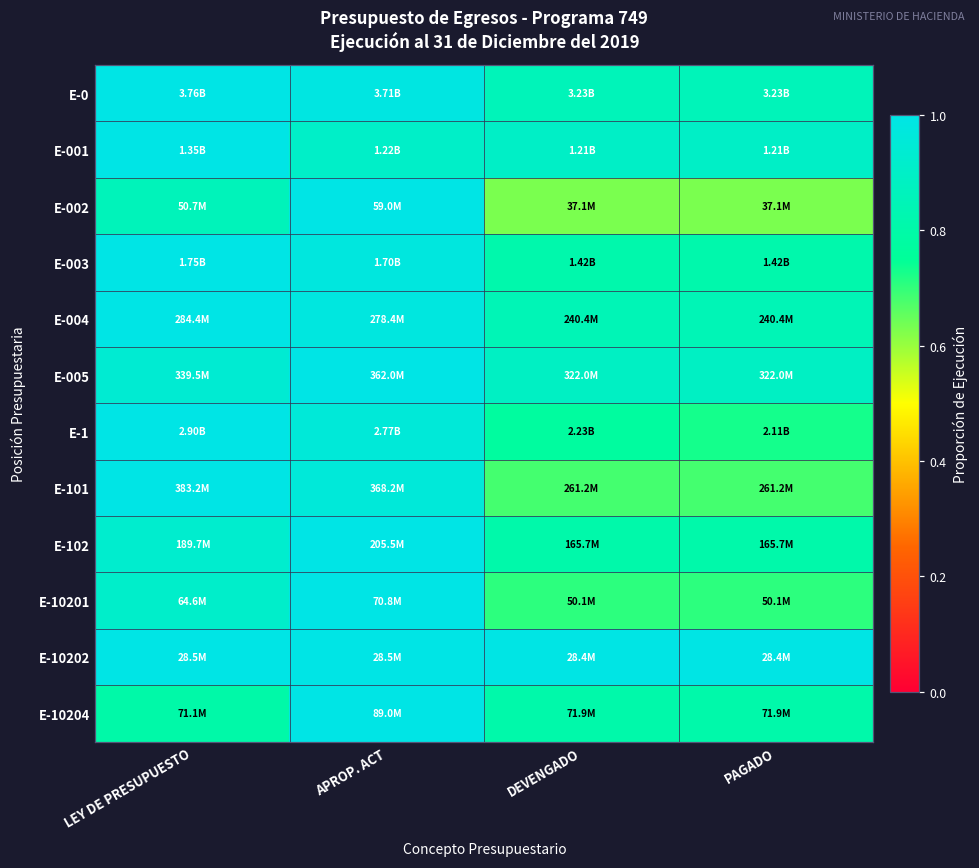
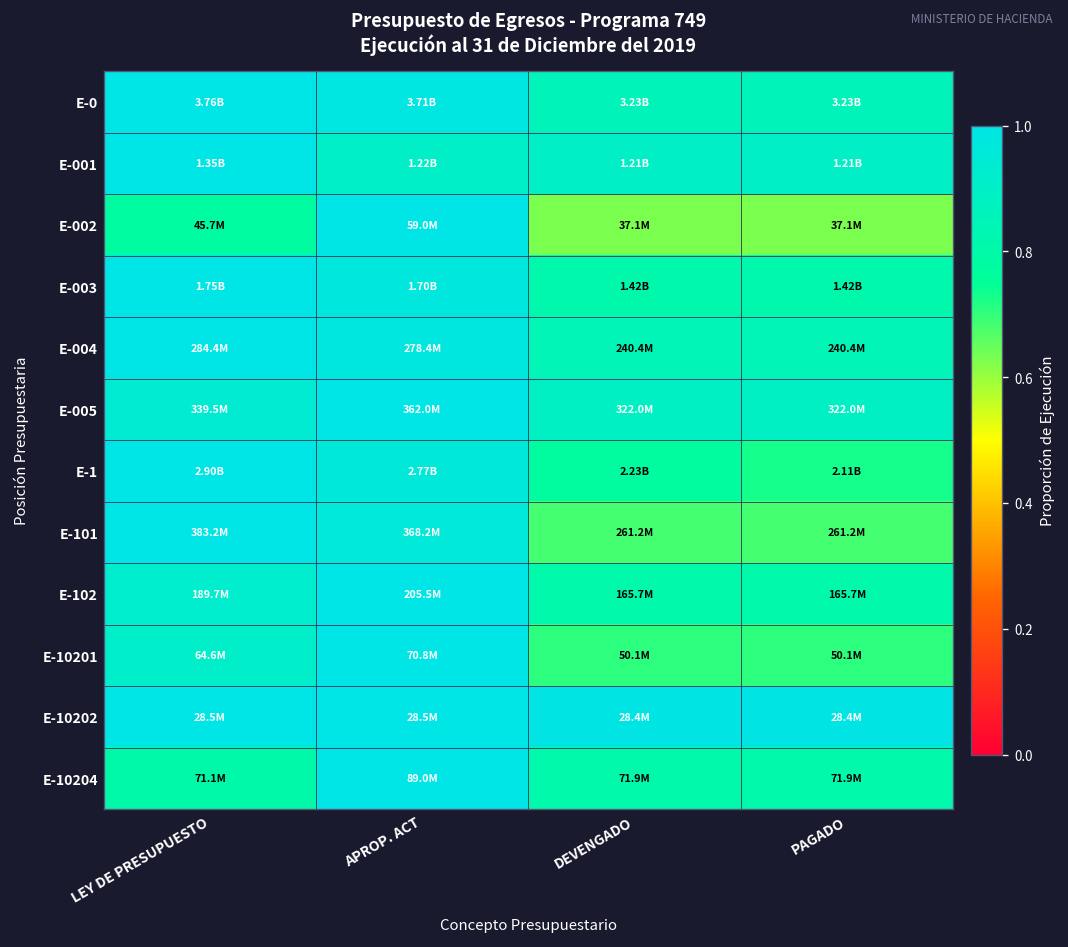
E-002, LEY DE PRESUPUESTO: 50.7M -> 45.7M
